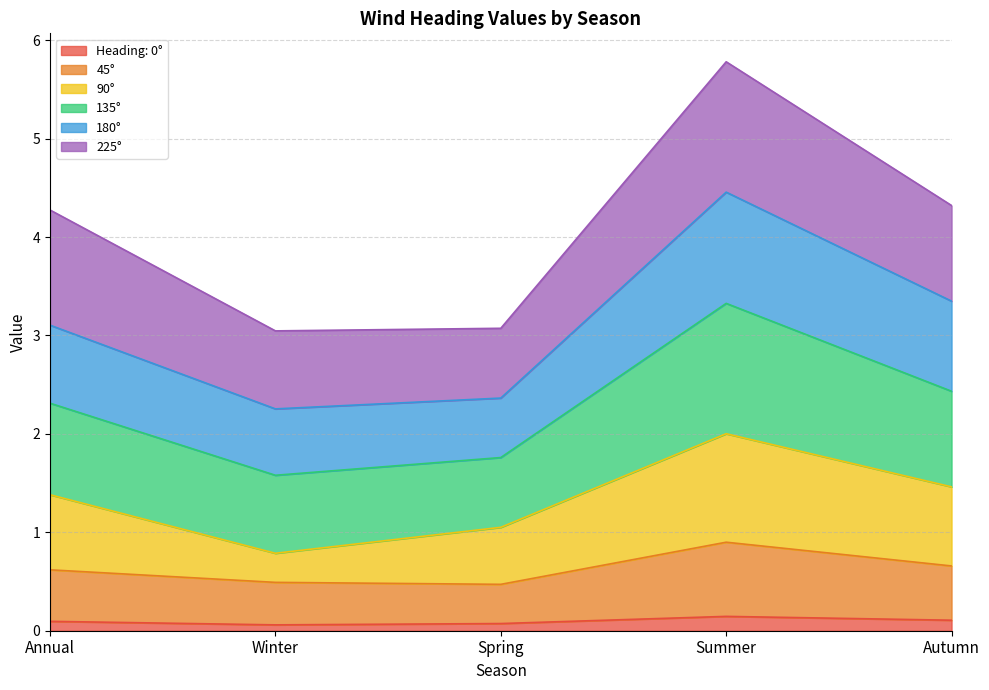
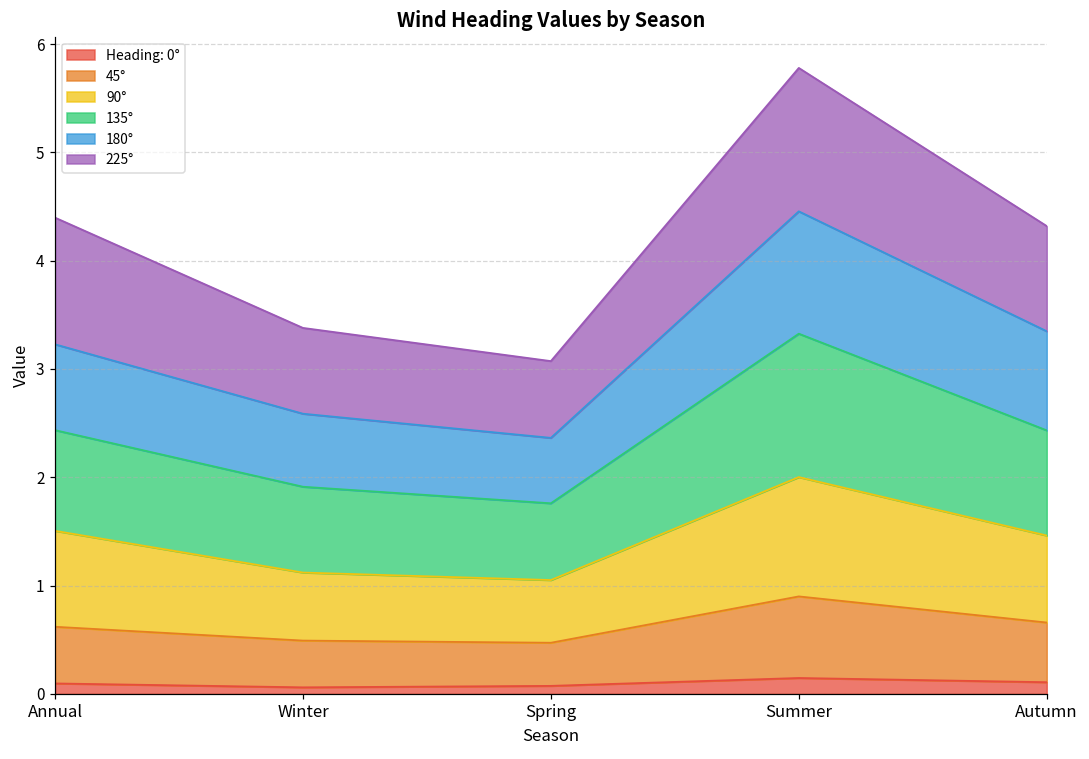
90°, Annual: 0.8 -> 0.9
90°, Winter: 0.3 -> 0.6
